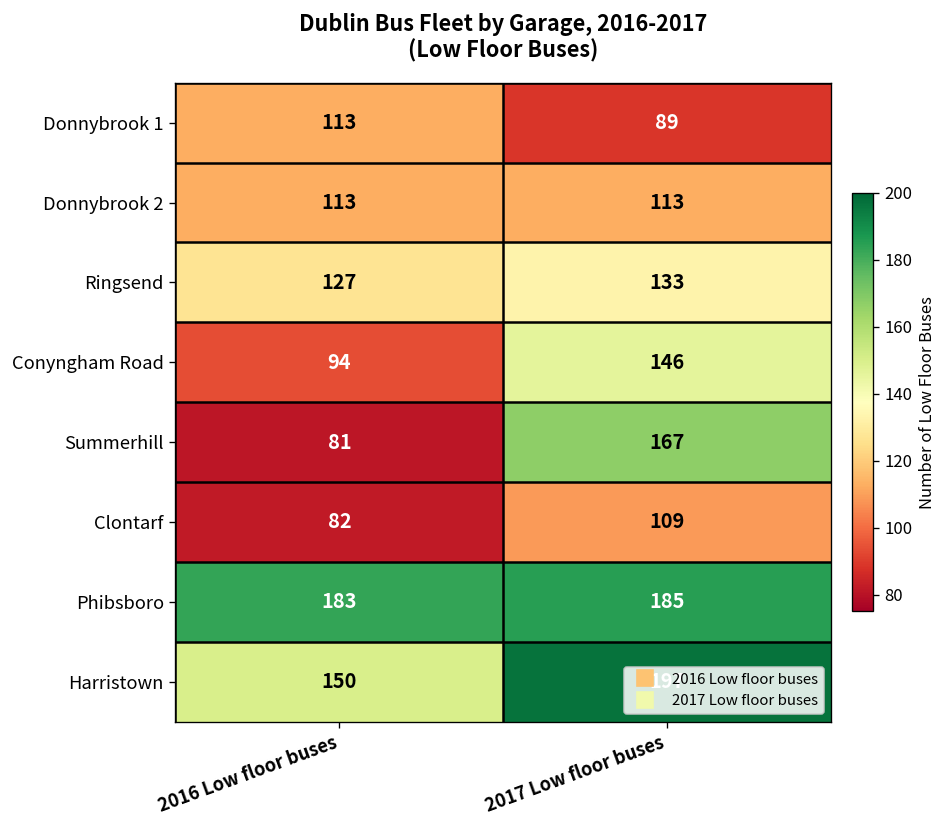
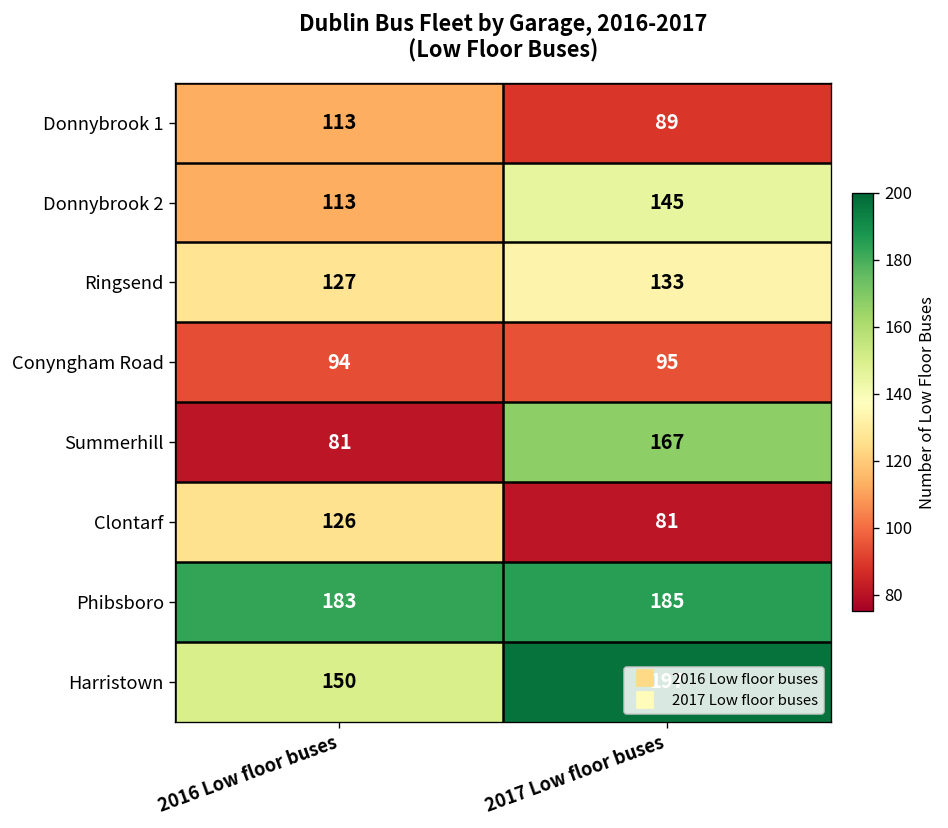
Donnybrook 2, 2017 Low floor buses: 113 -> 145
Conyngham Road, 2017 Low floor buses: 146 -> 95
Clontarf, 2016 Low floor buses: 82 -> 126
Clontarf, 2017 Low floor buses: 109 -> 81
